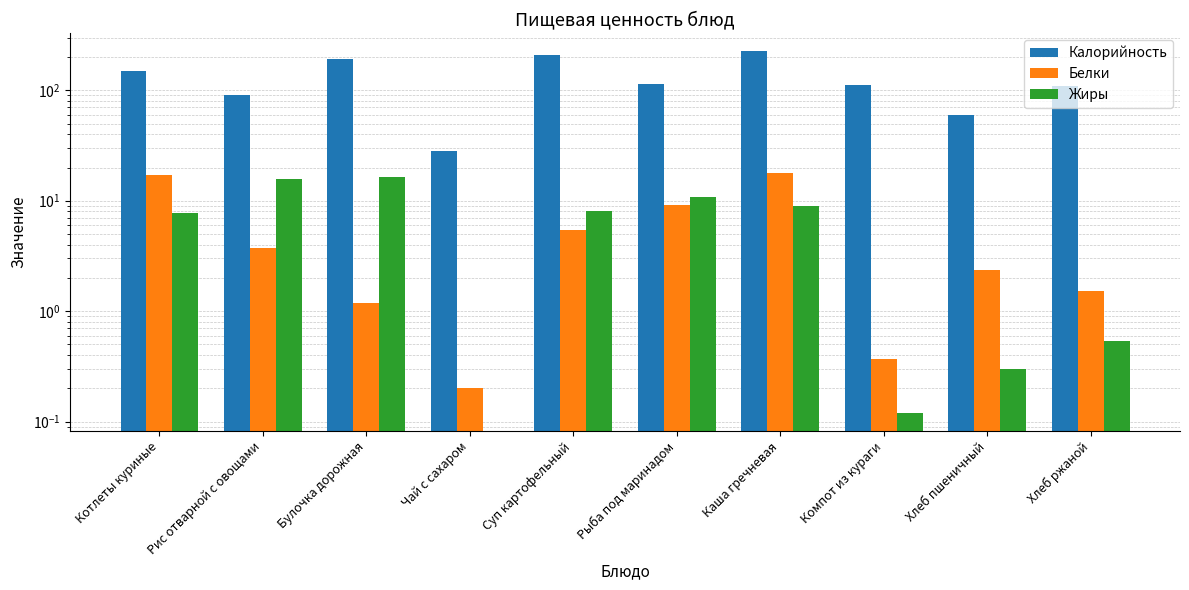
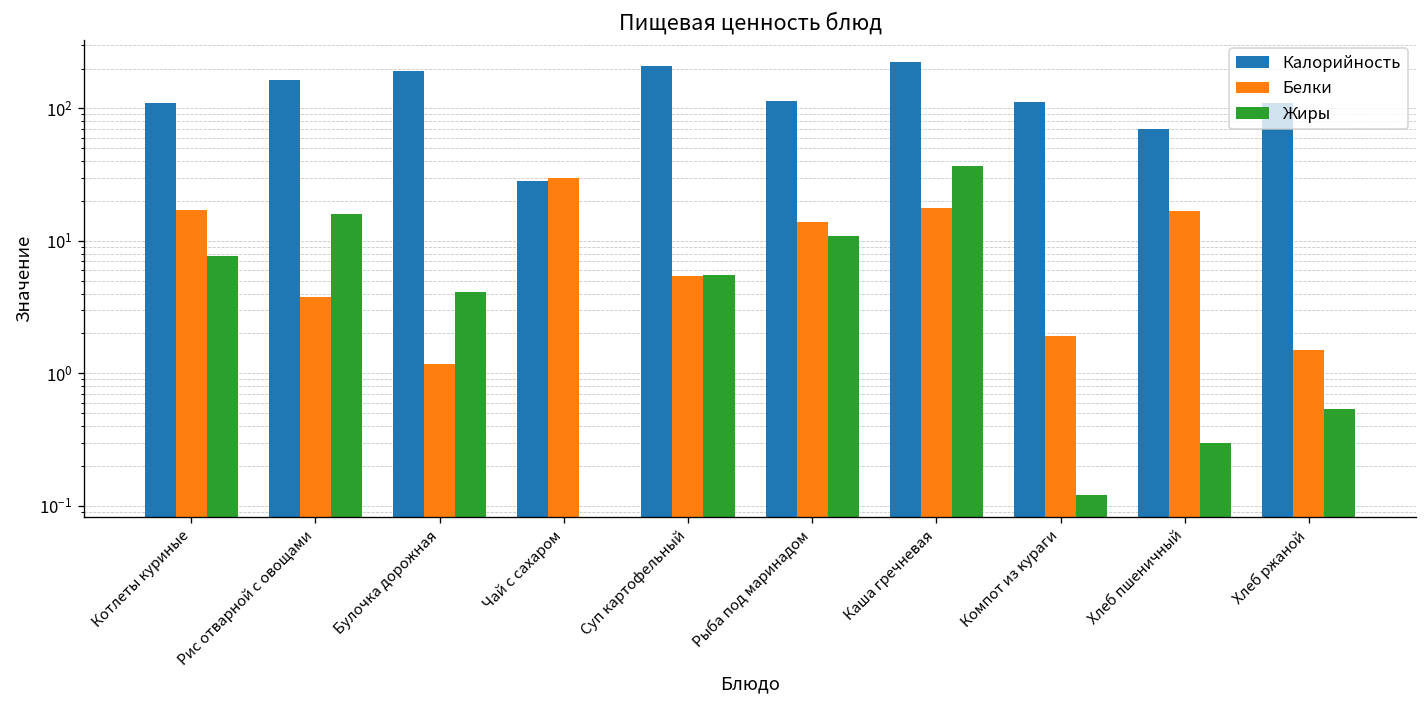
Калорийность, Котлеты куриные: 150 -> 110
Калорийность, Рис отварной с овощами: 90 -> 160
Жиры, Булочка дорожная: 16 -> 4.1
Белки, Чай с сахаром: 0.2 -> 30
Жиры, Суп картофельный: 8 -> 6
Белки, Рыба под маринадом: 9 -> 14
Жиры, Каша гречневая: 9 -> 37
Белки, Компот из кураги: 0.37 -> 1.9
Калорийность, Хлеб пшеничный: 60 -> 70
Белки, Хлеб пшеничный: 2.4 -> 17
